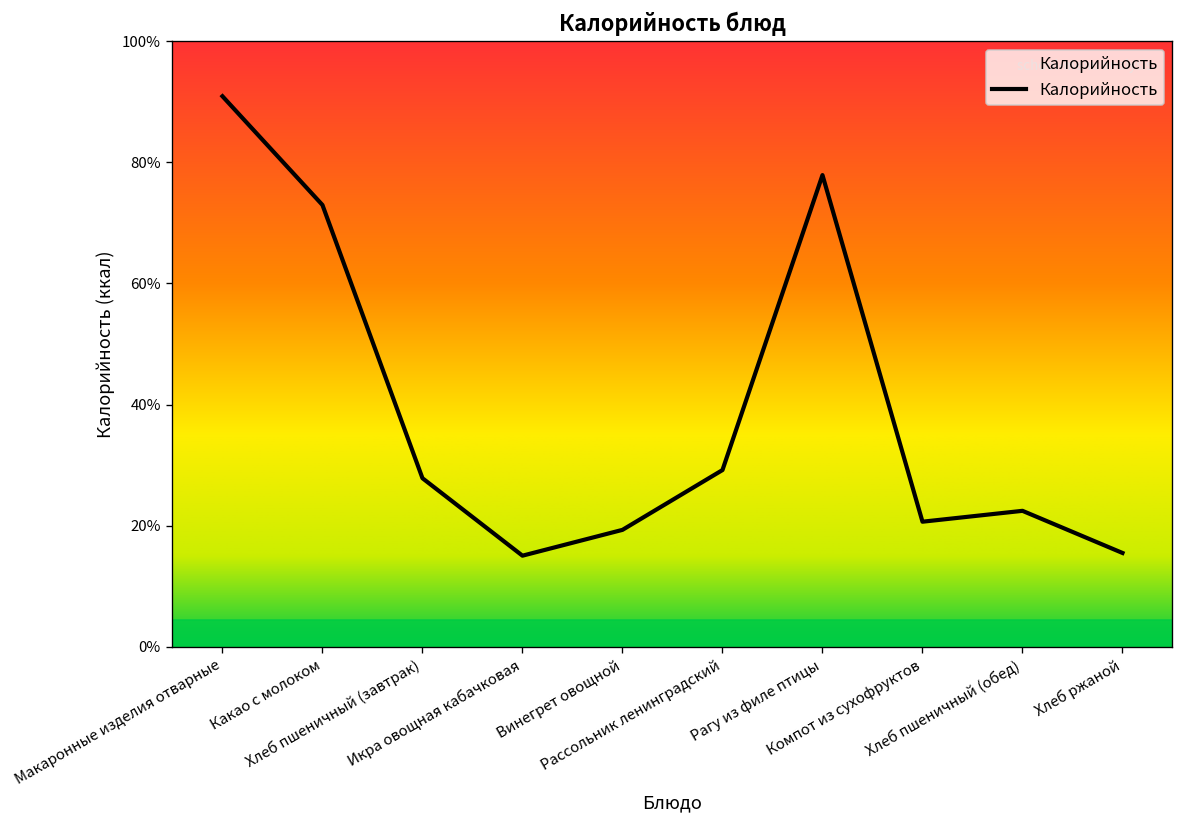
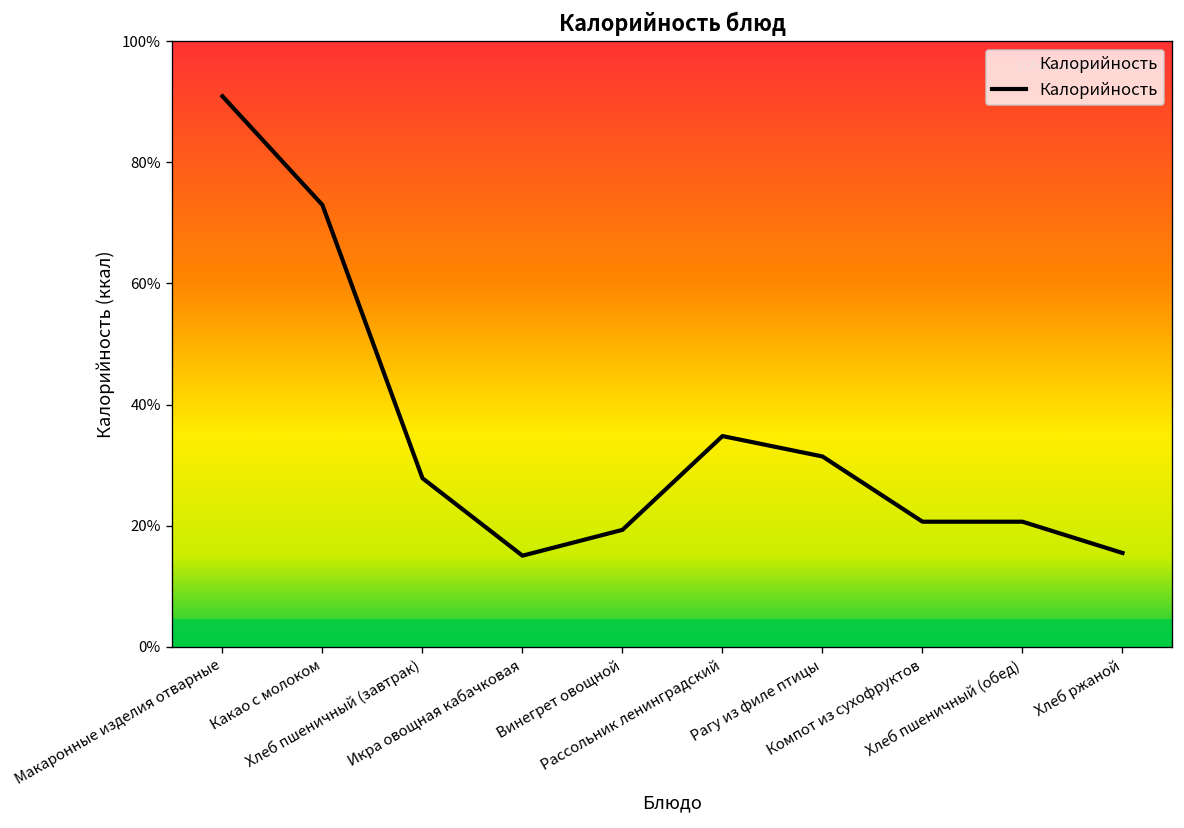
Рассольник ленинградский: 29% -> 35%
Рагу из филе птицы: 78% -> 31%
Хлеб пшеничный (обед): 22% -> 21%
